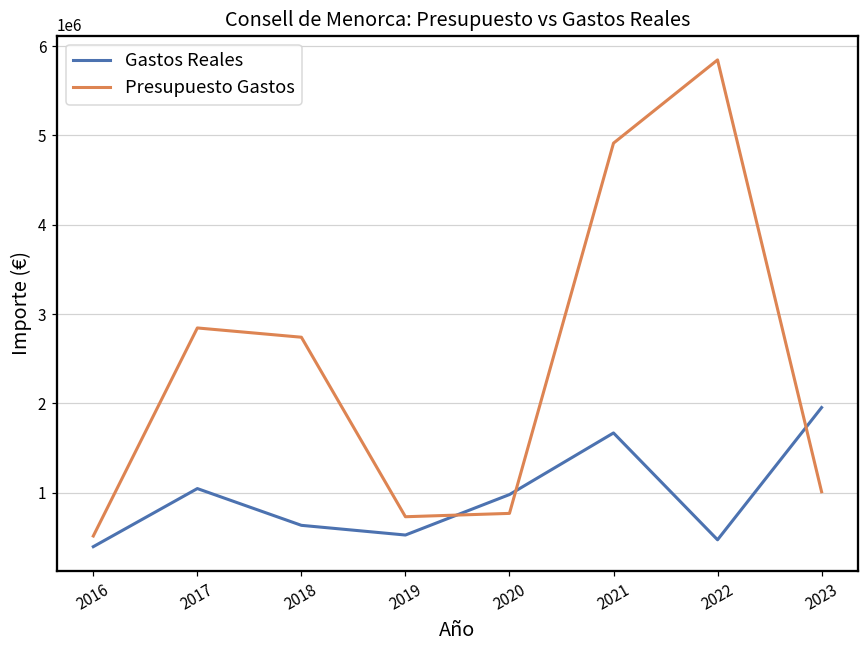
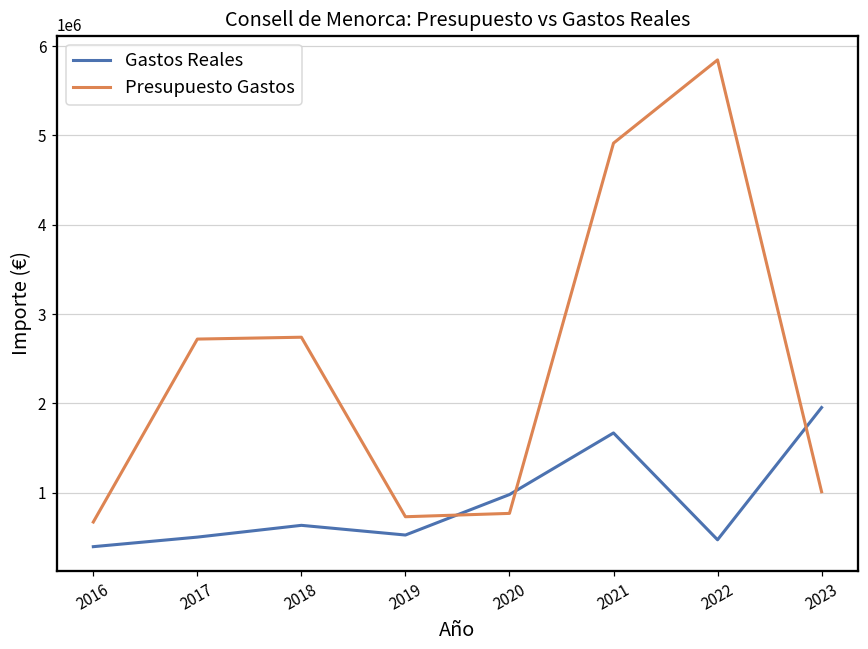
Presupuesto Gastos, 2016: 500000 -> 700000
Gastos Reales, 2017: 1000000 -> 500000
Presupuesto Gastos, 2017: 2800000 -> 2700000
